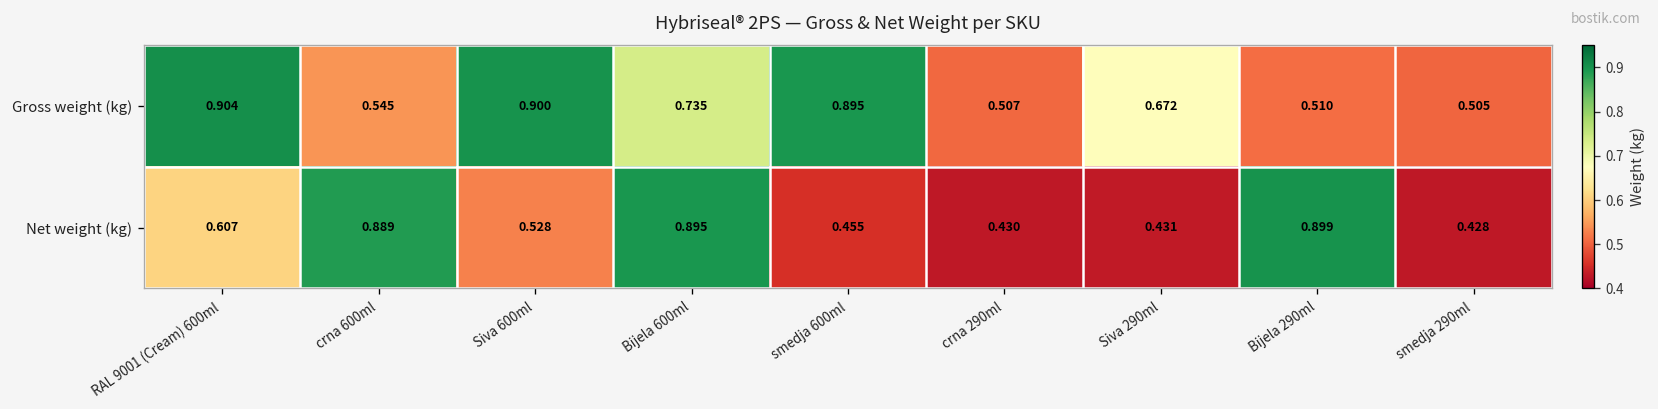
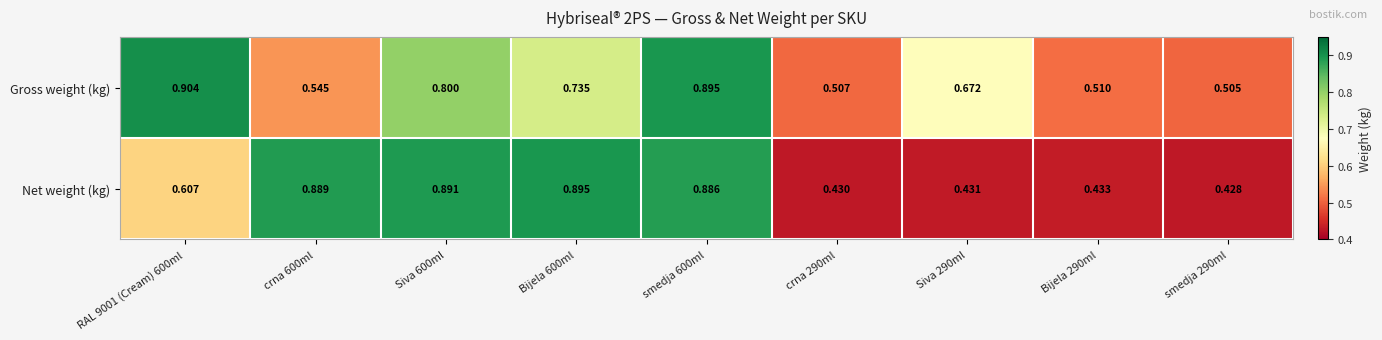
Gross weight (kg), Siva 600ml: 0.900 -> 0.800
Net weight (kg), Siva 600ml: 0.528 -> 0.891
Net weight (kg), smedja 600ml: 0.455 -> 0.886
Net weight (kg), Bijela 290ml: 0.899 -> 0.433
